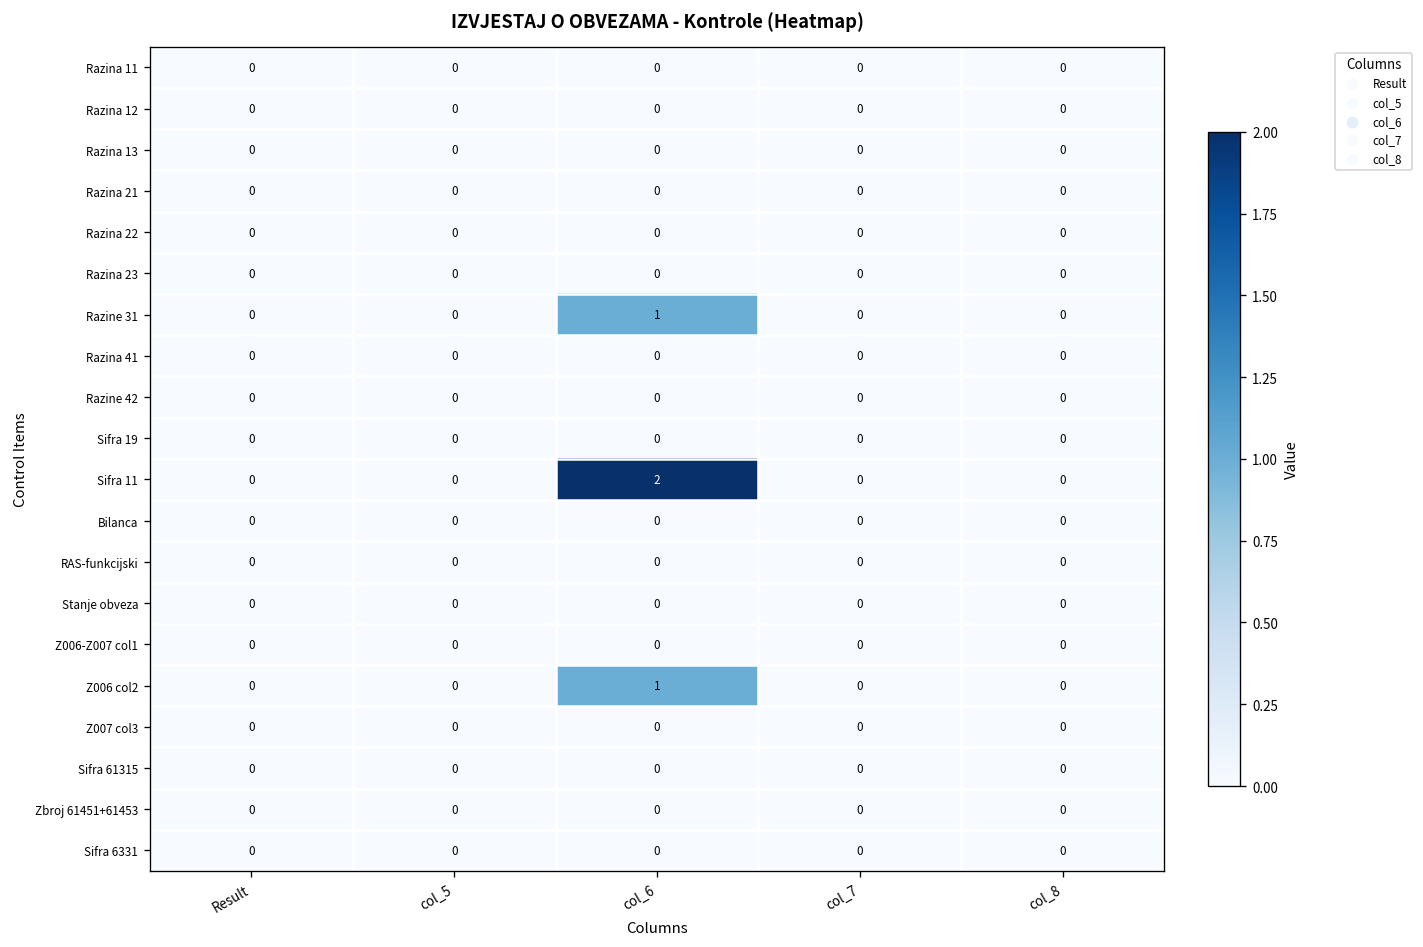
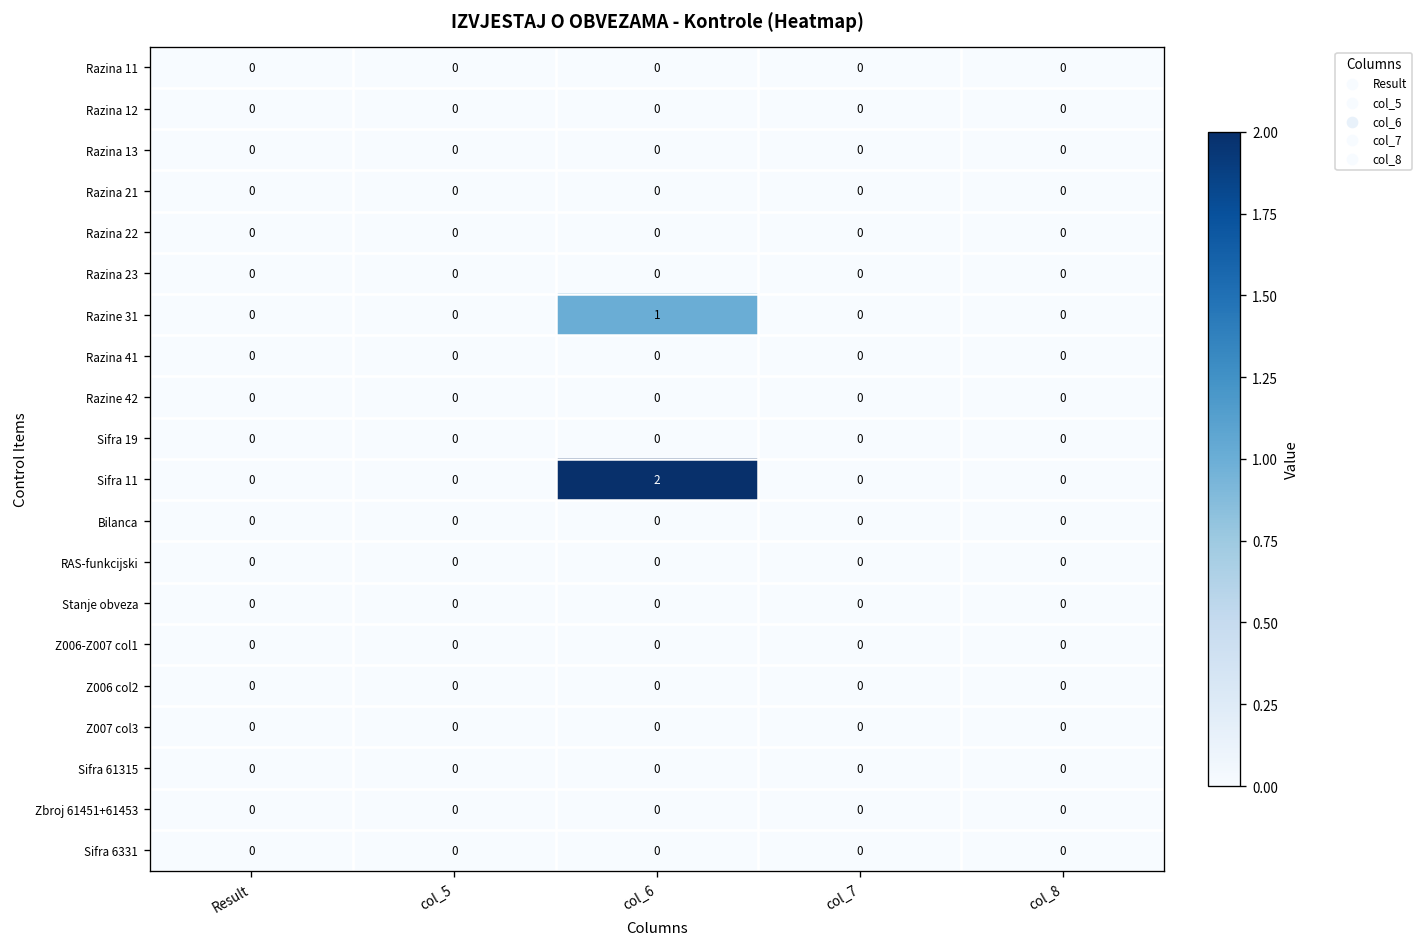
Z006 col2, col_6: 1 -> 0
